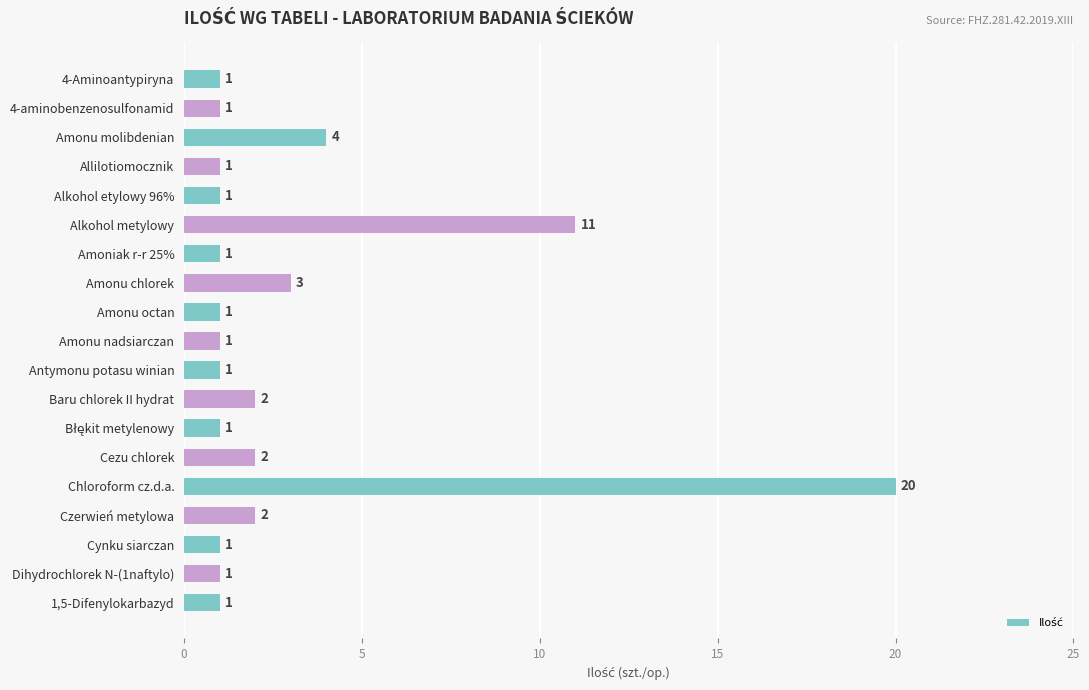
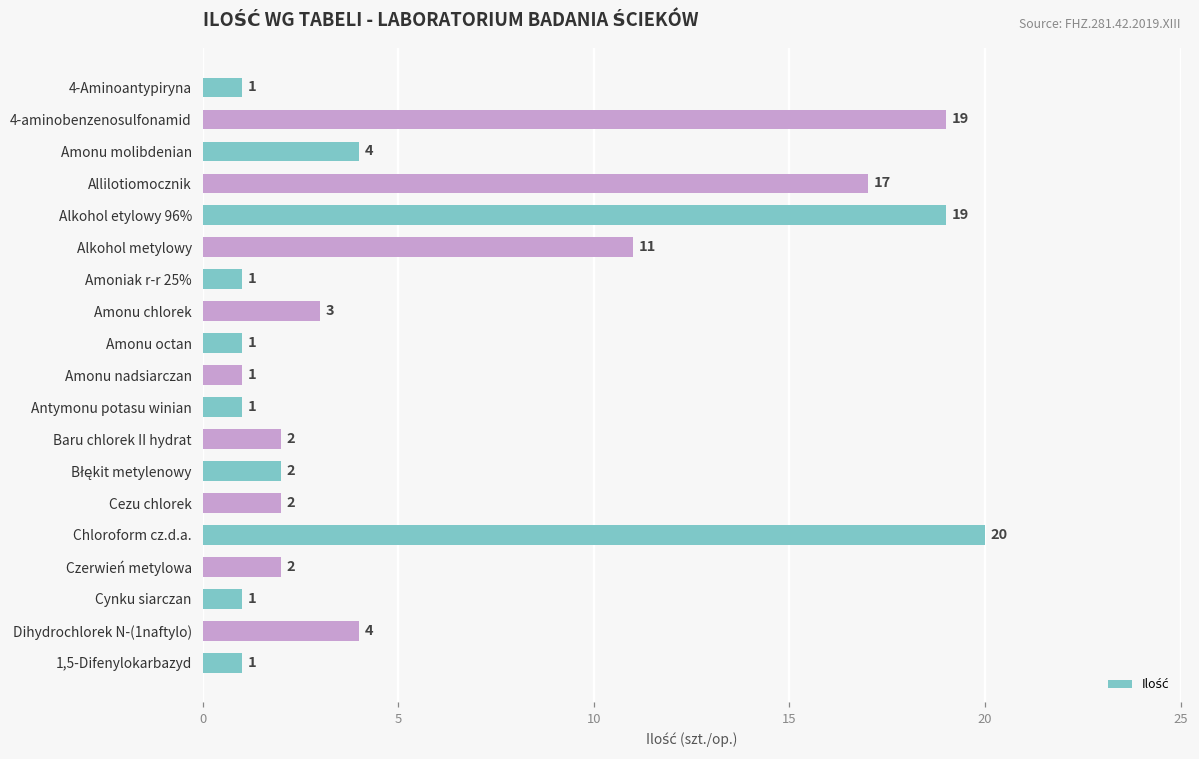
4-aminobenzenosulfonamid: 1 -> 19
Allilotiomocznik: 1 -> 17
Alkohol etylowy 96%: 1 -> 19
Błękit metylenowy: 1 -> 2
Dihydrochlorek N-(1naftylo): 1 -> 4
